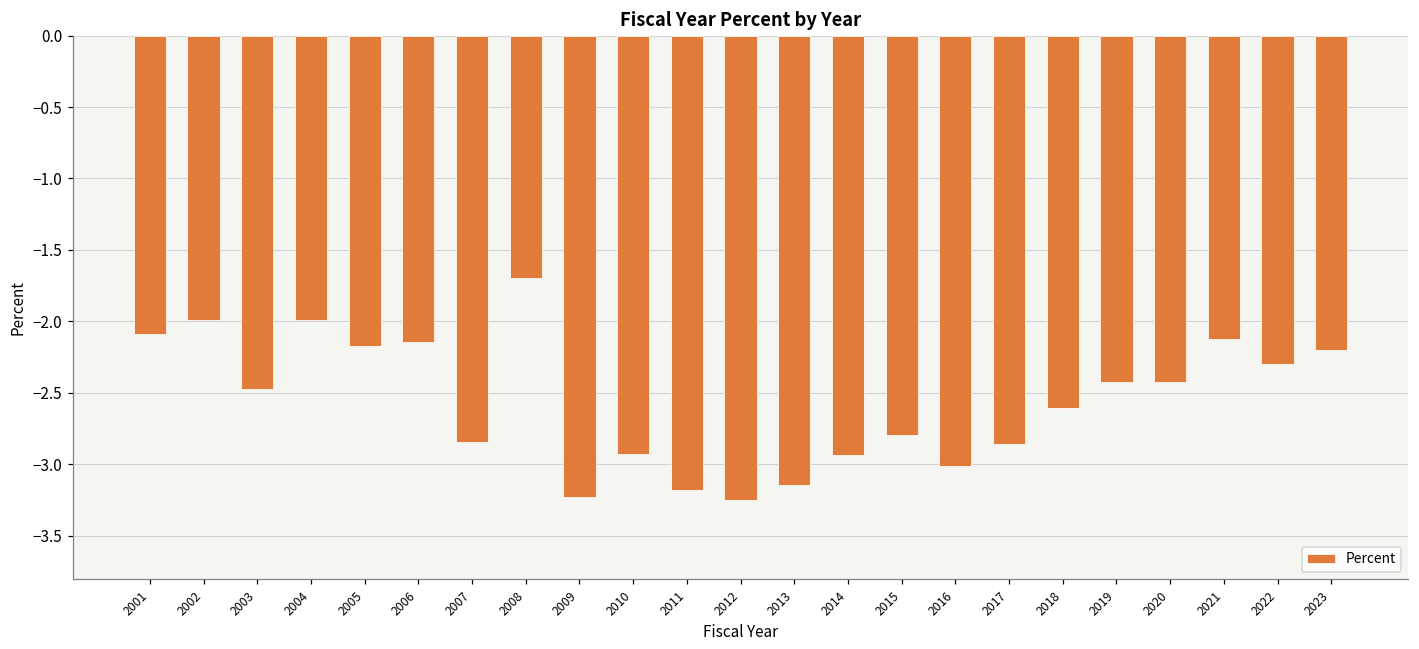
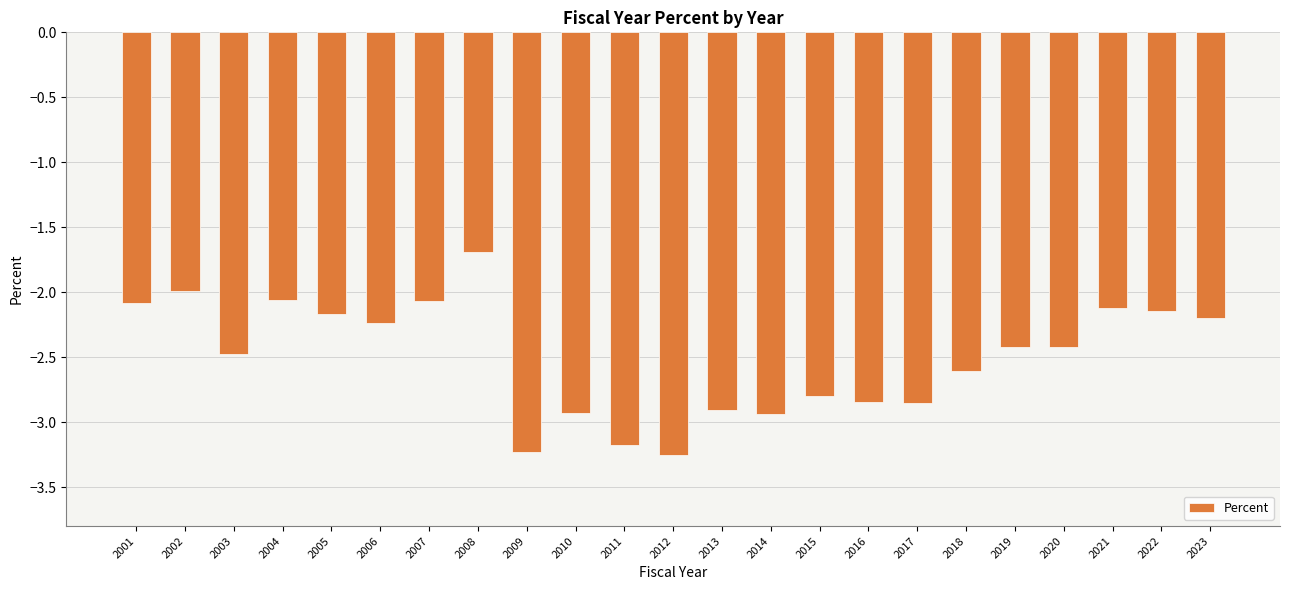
2004: -1.99 -> -2.06
2006: -2.14 -> -2.23
2007: -2.85 -> -2.07
2013: -3.14 -> -2.91
2016: -3.01 -> -2.85
2022: -2.29 -> -2.14
